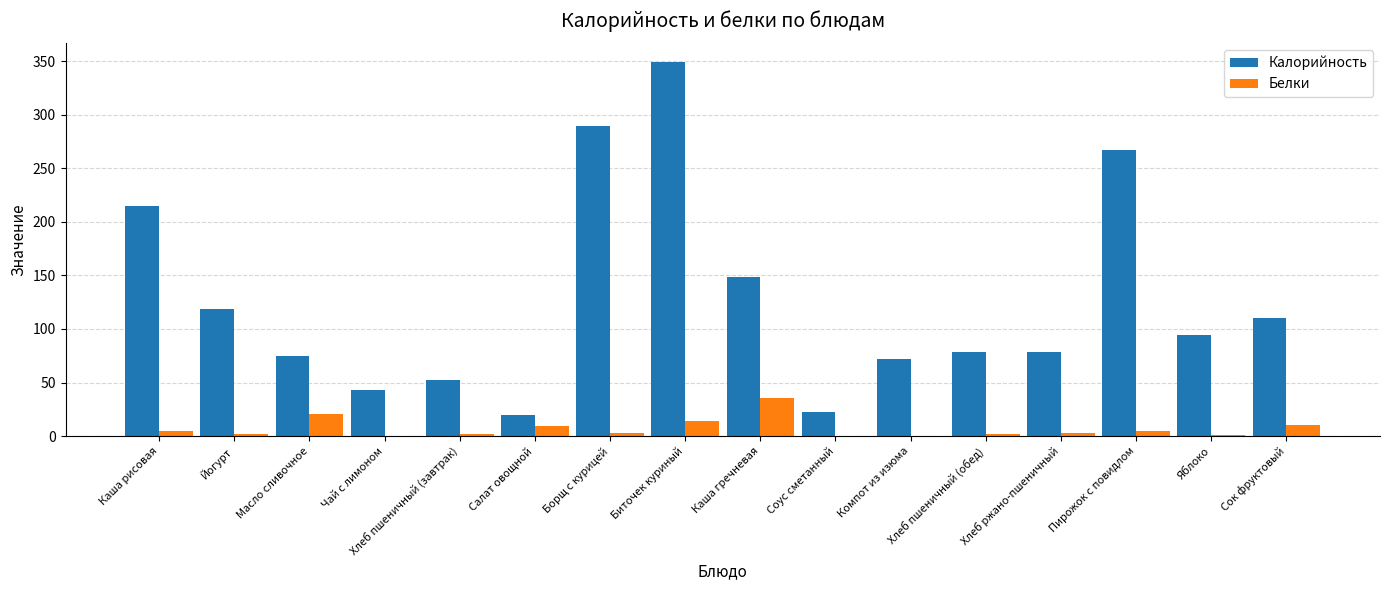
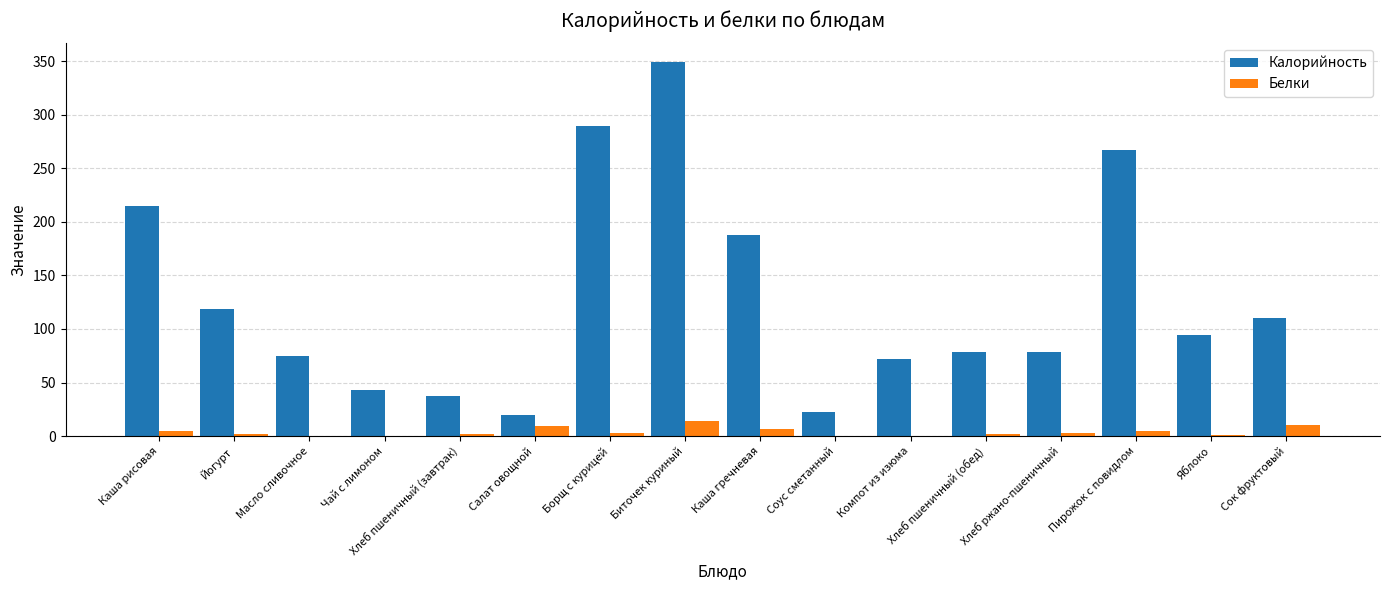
Белки, Масло сливочное: 21 -> 0
Калорийность, Хлеб пшеничный (завтрак): 52 -> 37
Калорийность, Каша гречневая: 148 -> 188
Белки, Каша гречневая: 36 -> 6
